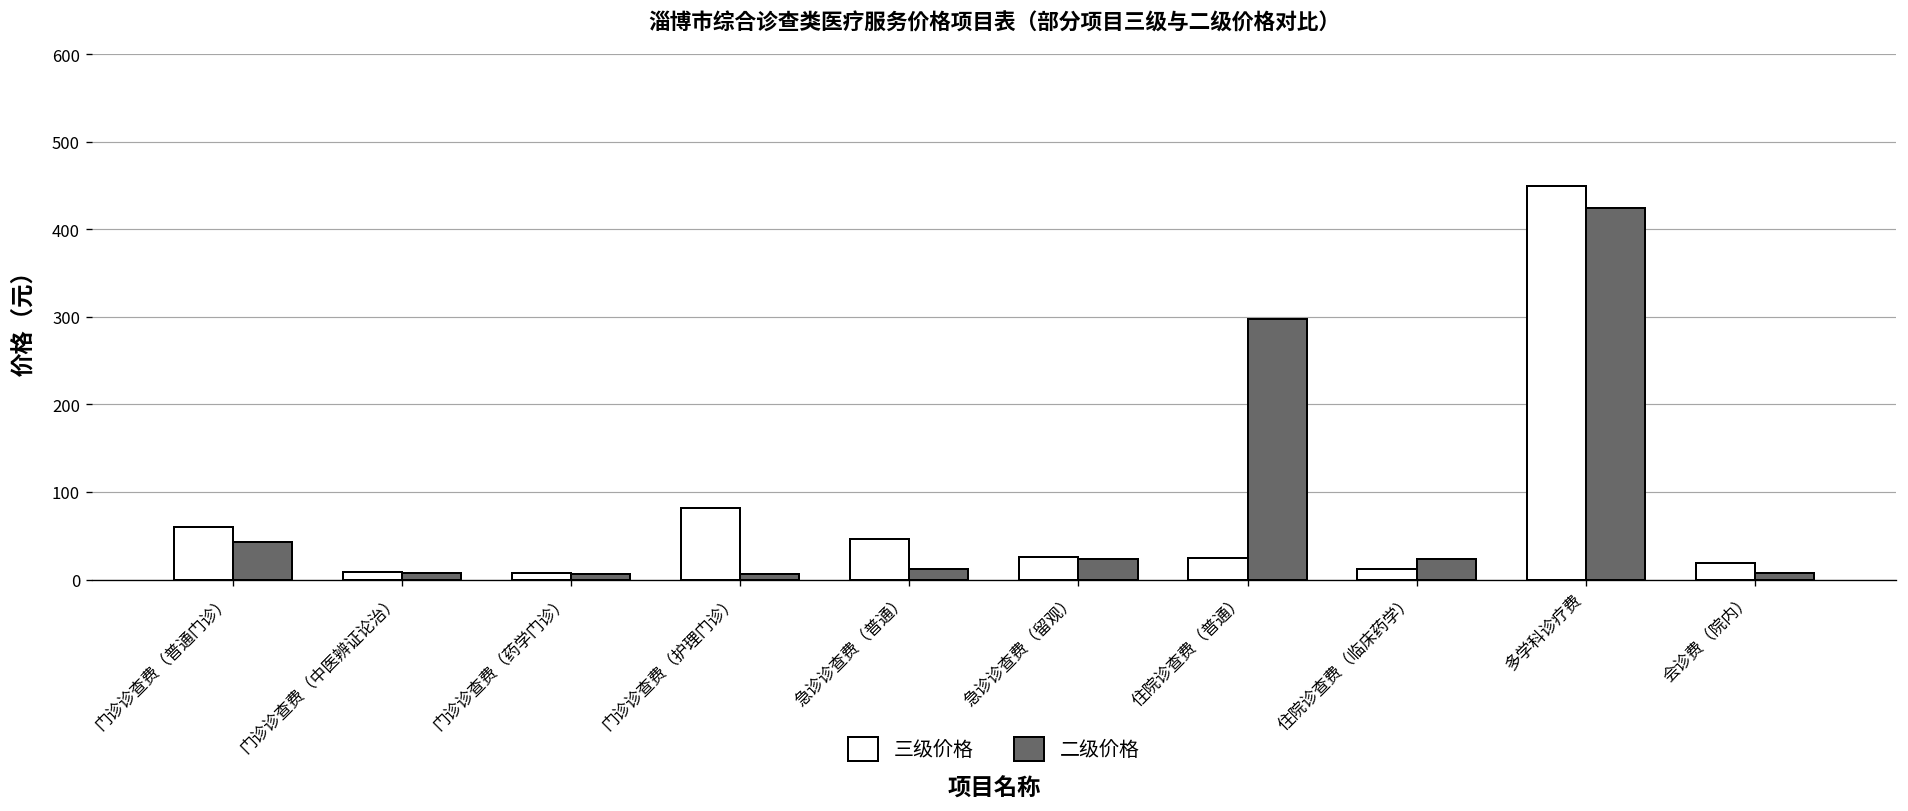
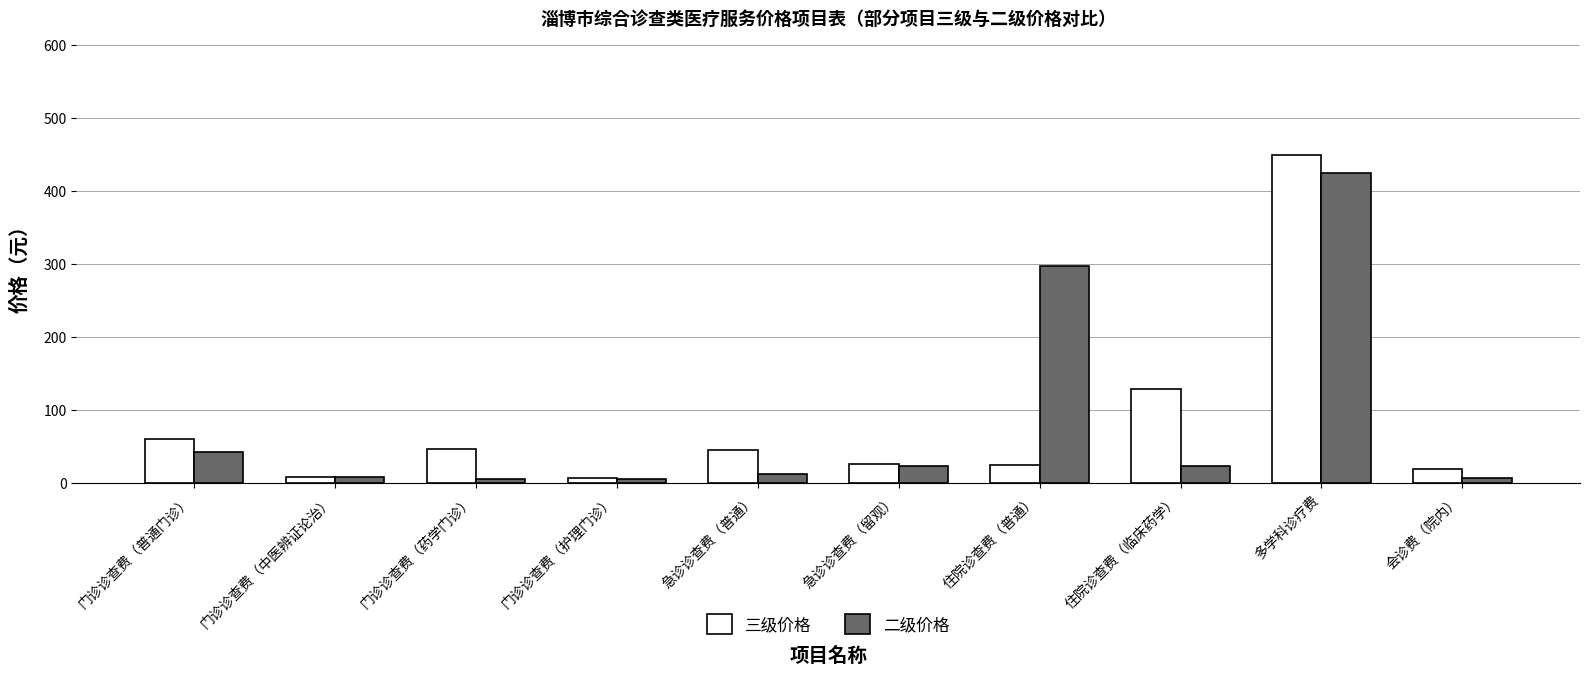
三级价格, 门诊诊查费（药学门诊）: 10 -> 50
三级价格, 门诊诊查费（护理门诊）: 80 -> 10
三级价格, 住院诊查费（临床药学）: 10 -> 130
